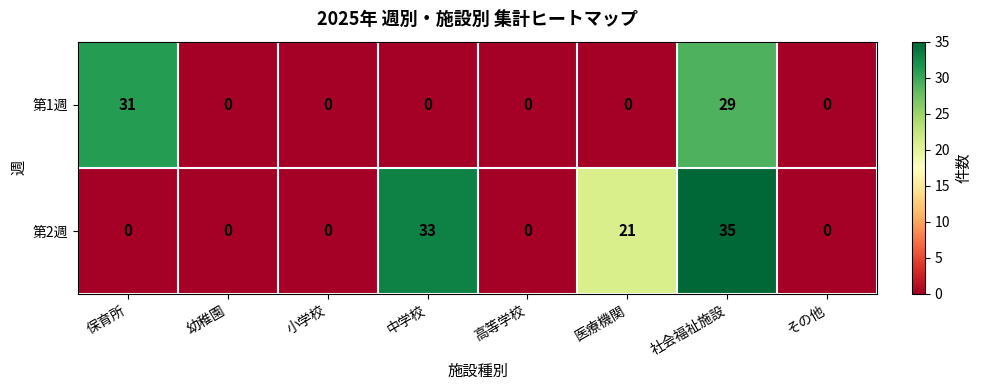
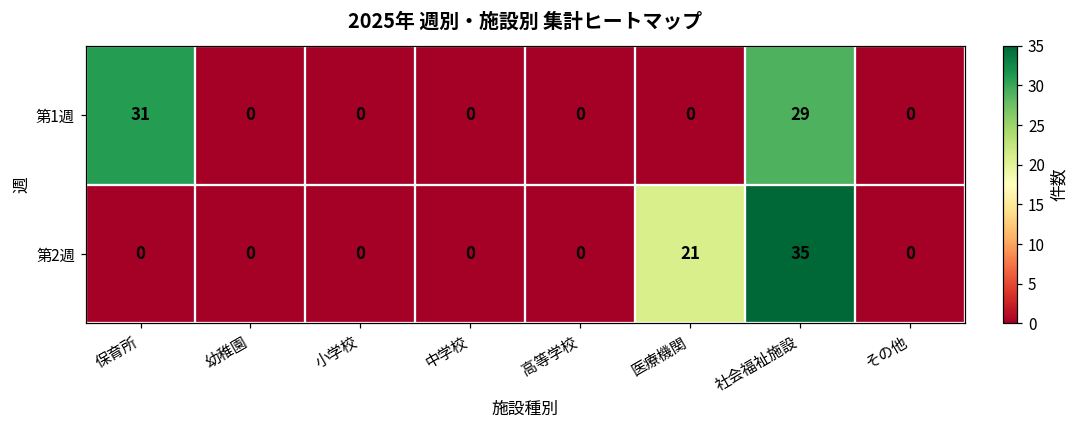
第2週, 中学校: 33 -> 0
